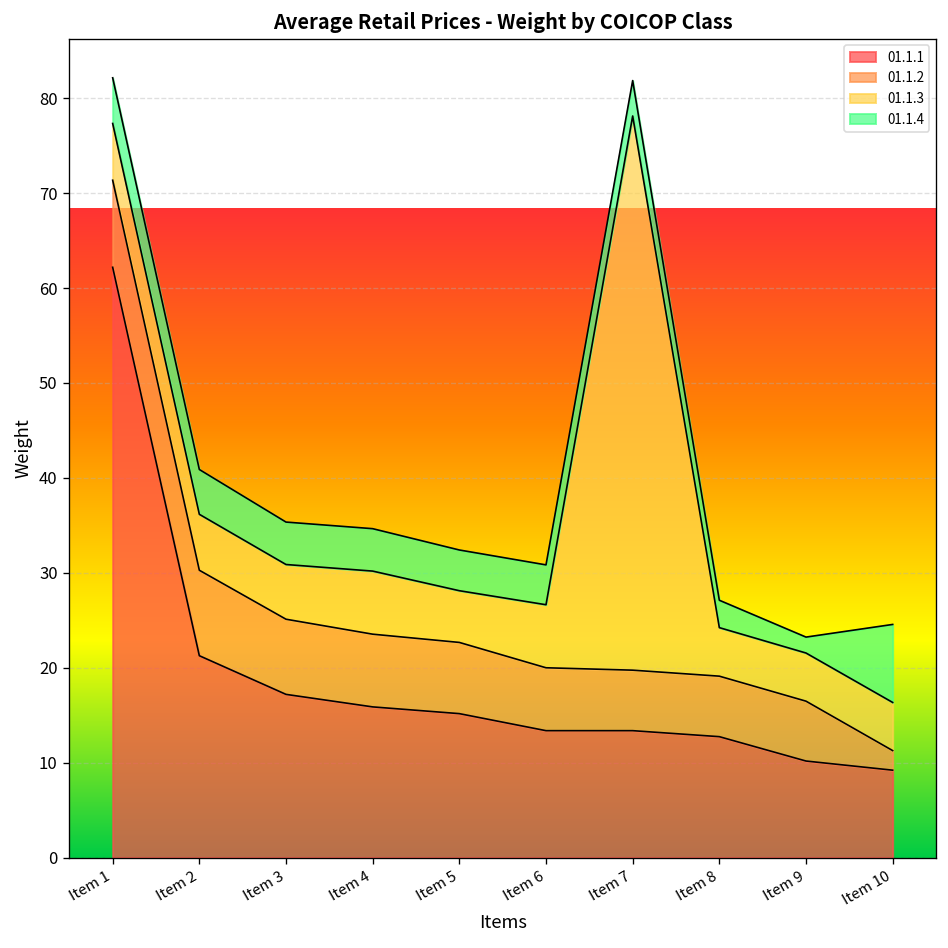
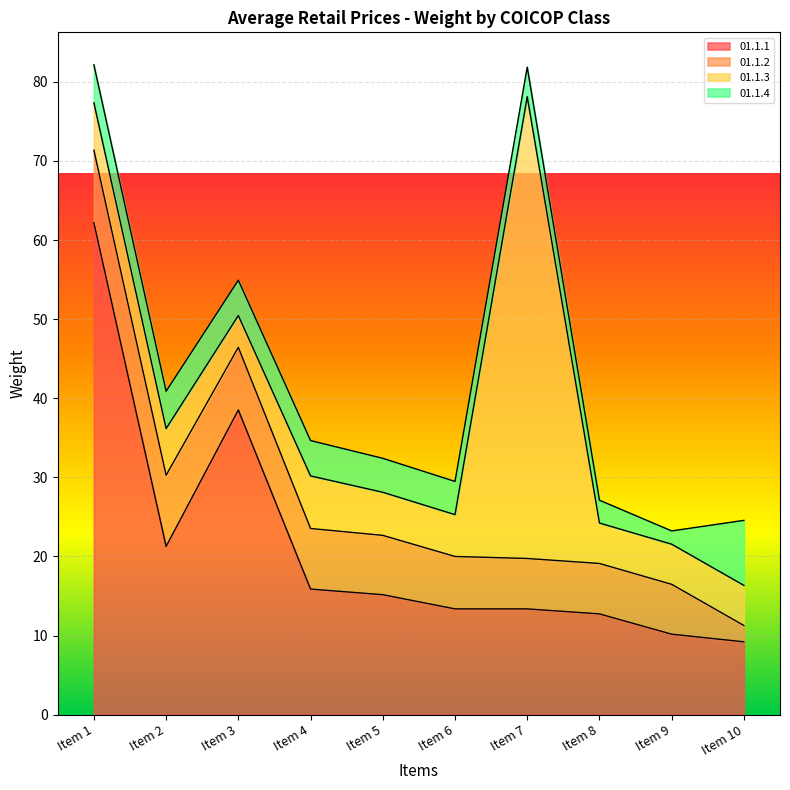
01.1.1, Item 3: 17 -> 39
01.1.3, Item 3: 6 -> 4
01.1.3, Item 6: 7 -> 5
